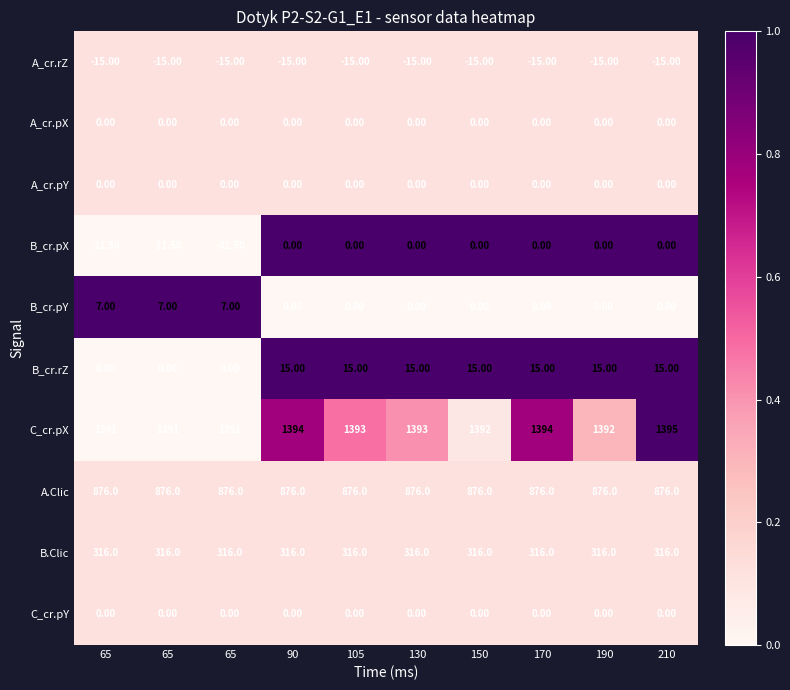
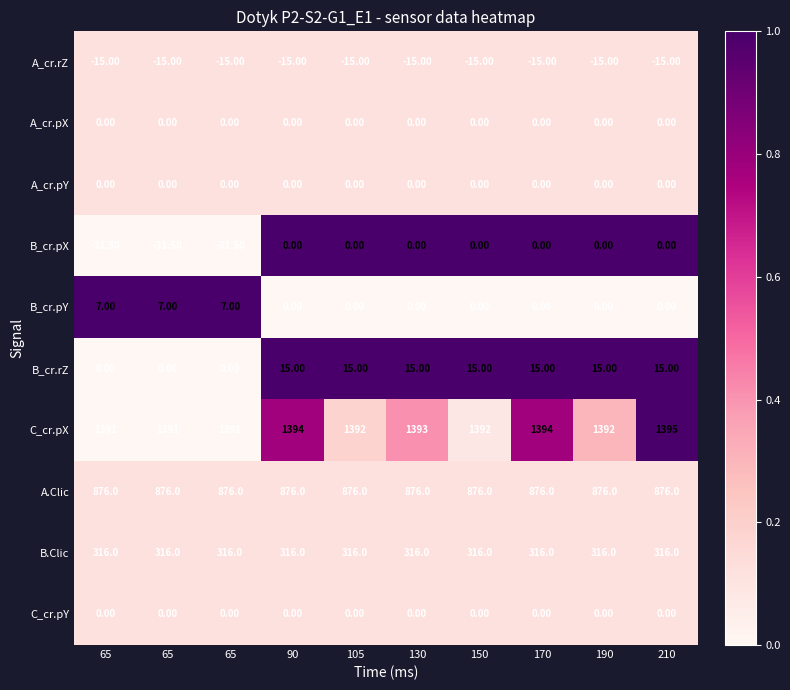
C_cr.pX, 105: 1393 -> 1392
